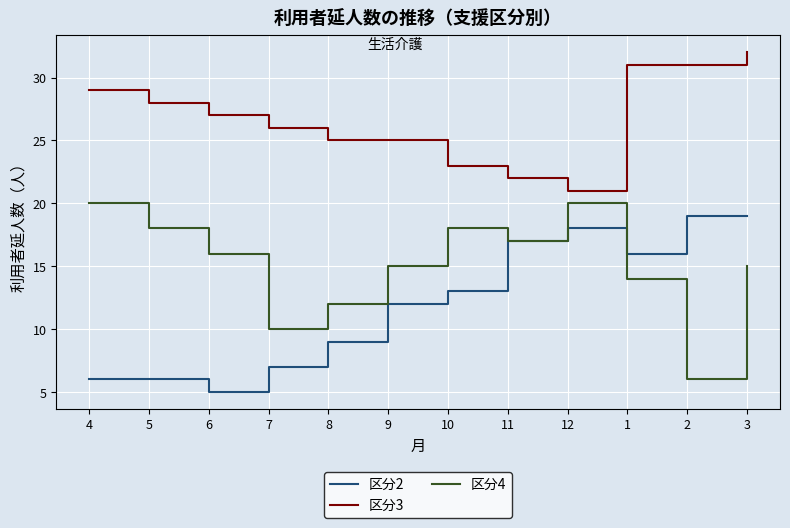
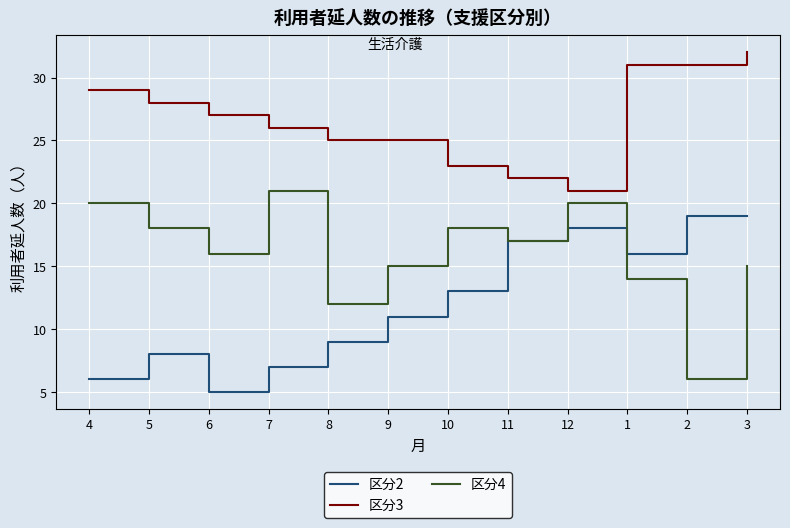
区分2, 5: 6 -> 8
区分4, 7: 10 -> 21
区分2, 9: 12 -> 11
